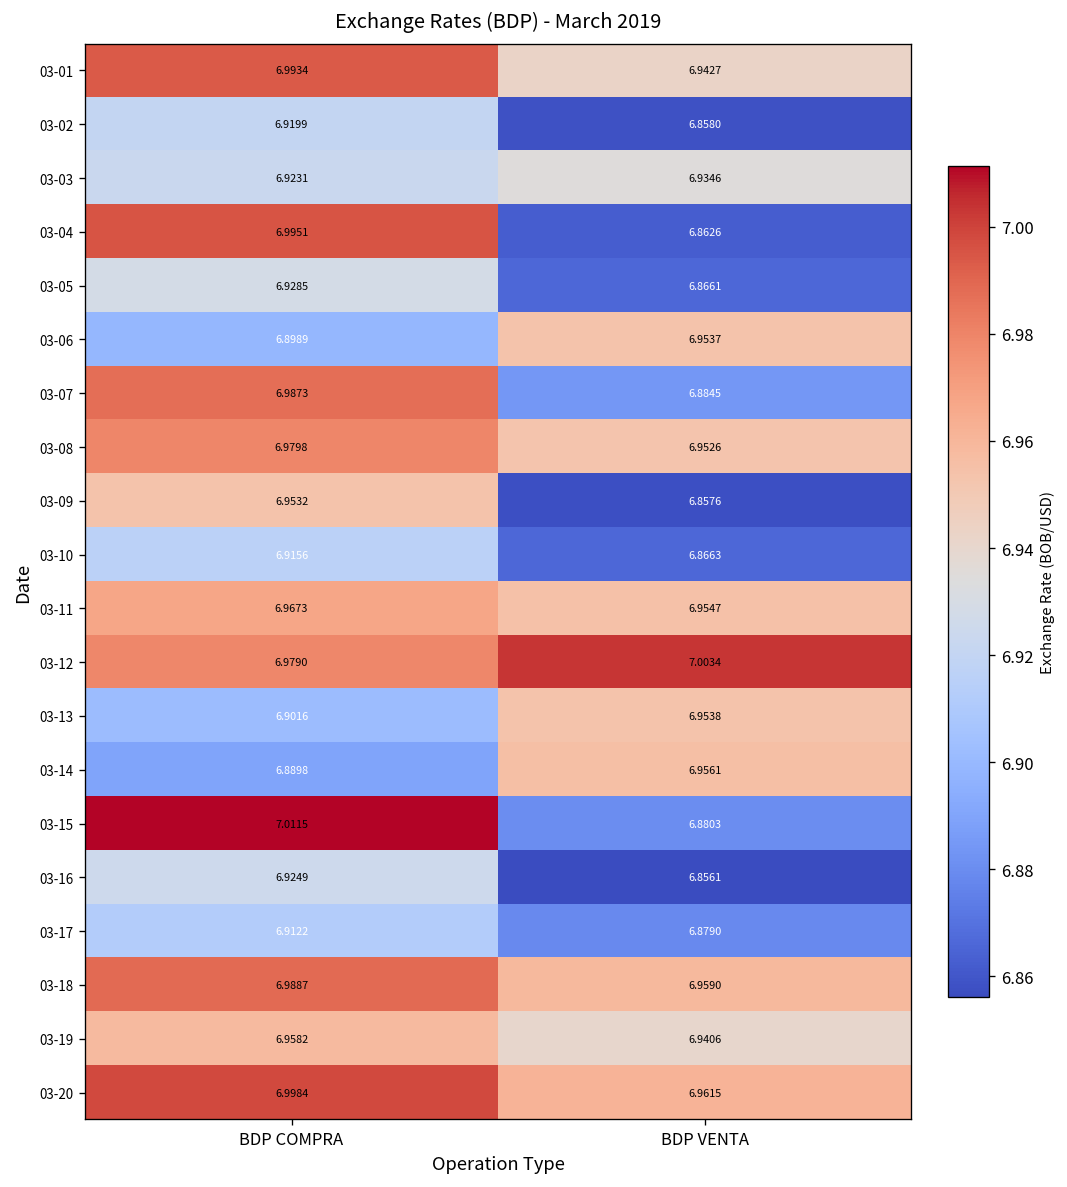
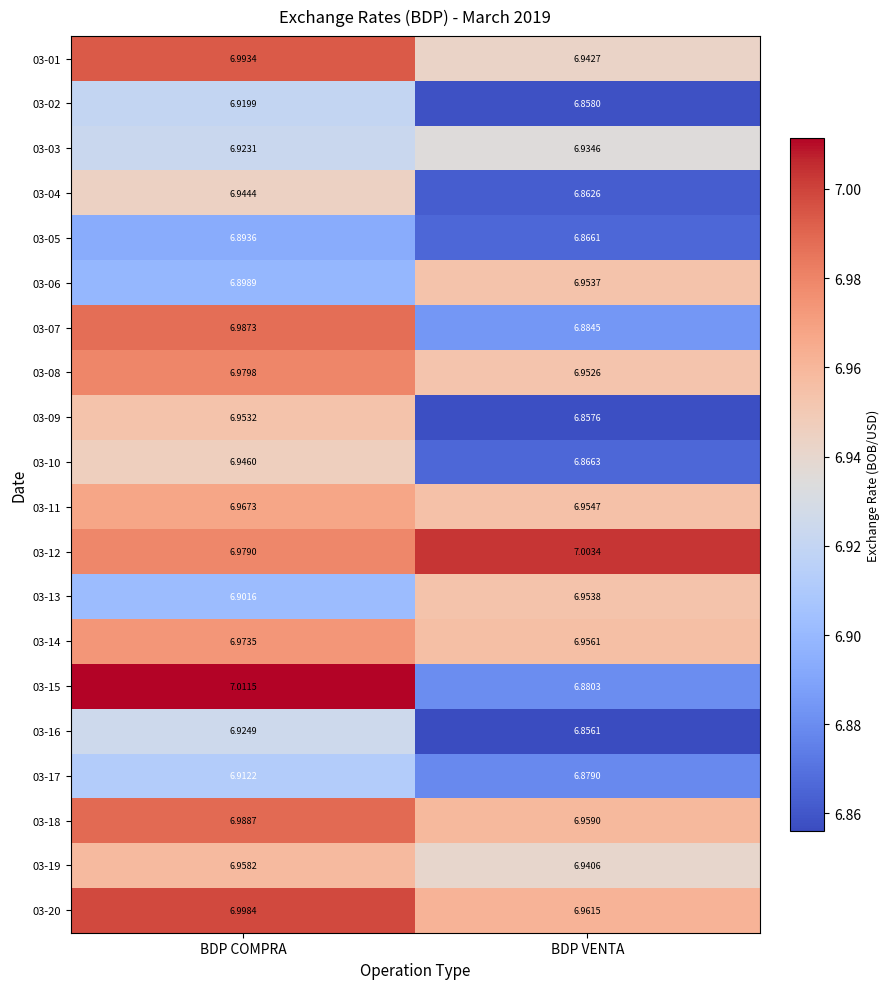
03-04, BDP COMPRA: 6.9951 -> 6.9444
03-05, BDP COMPRA: 6.9285 -> 6.8936
03-10, BDP COMPRA: 6.9156 -> 6.9460
03-14, BDP COMPRA: 6.8898 -> 6.9735
